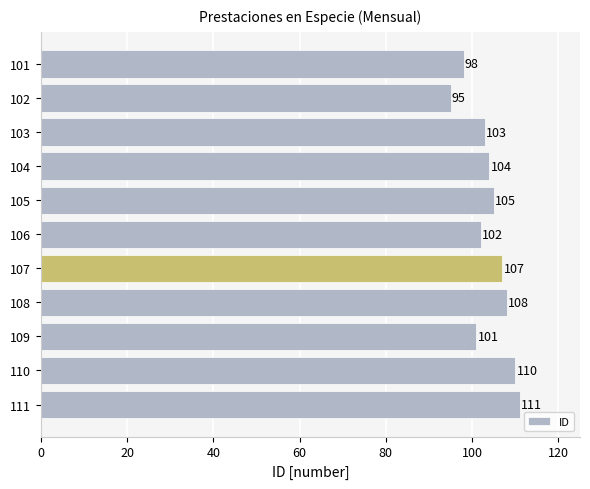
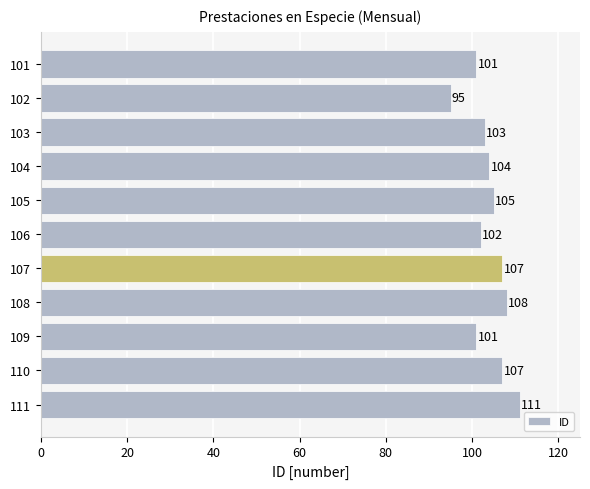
101: 98 -> 101
110: 110 -> 107
